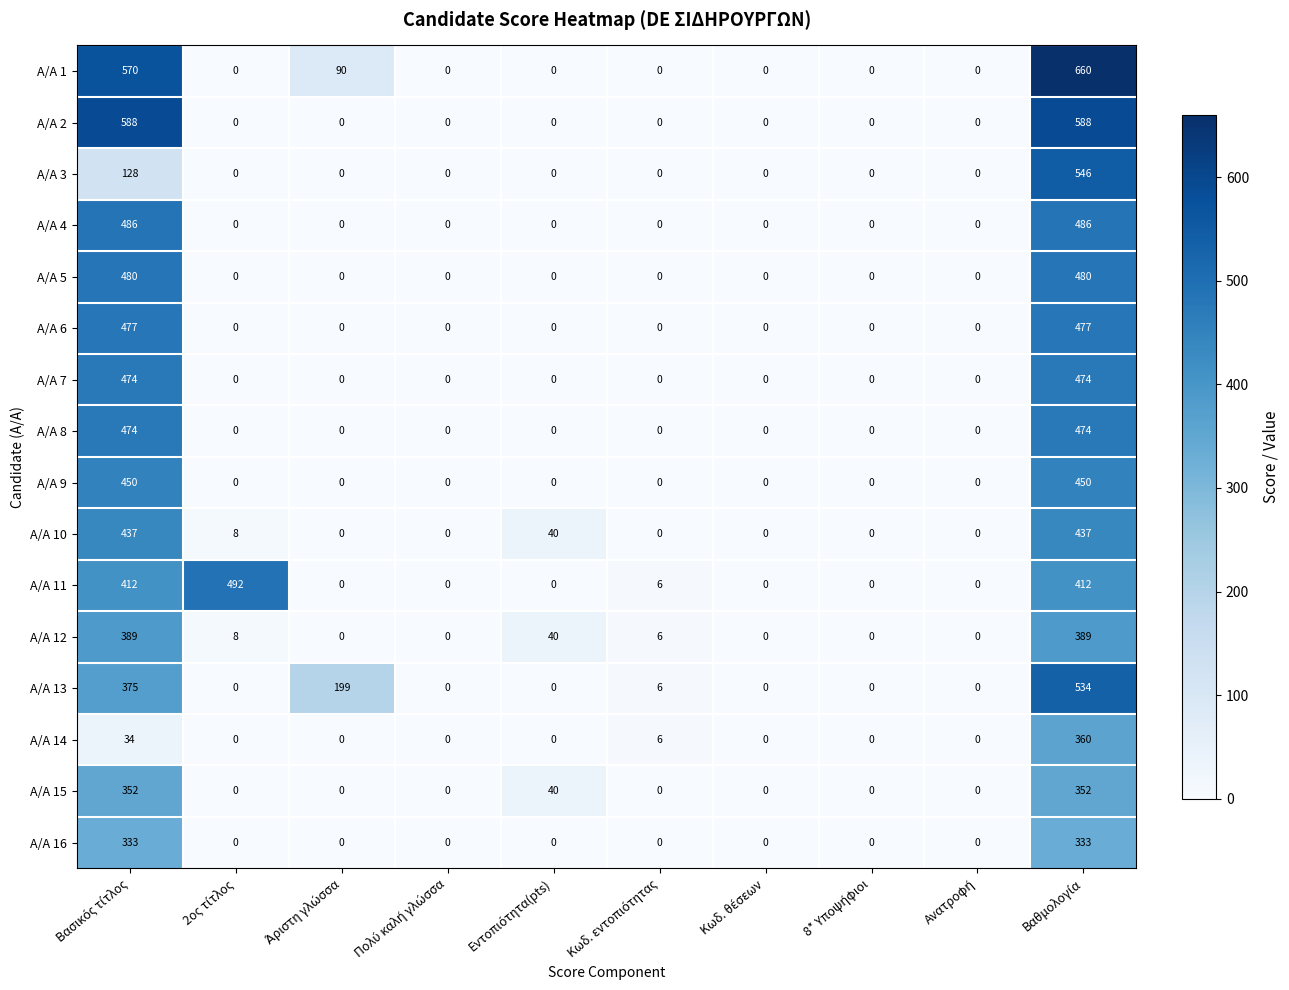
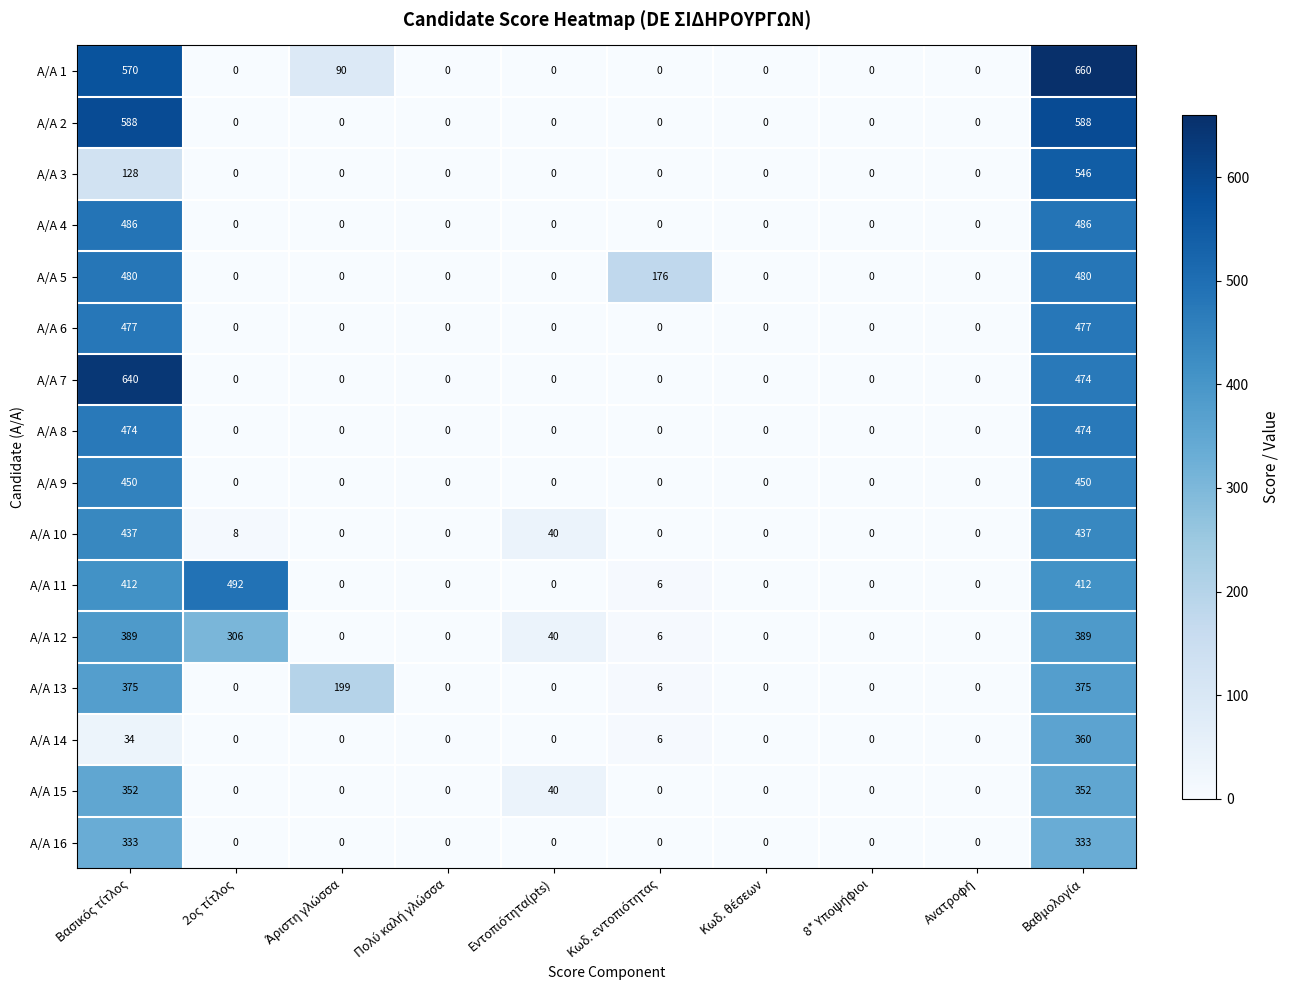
A/A 5, Κωδ. εντοπιότητας: 0 -> 176
A/A 7, Βασικός τίτλος: 474 -> 640
A/A 12, 2ος τίτλος: 8 -> 306
A/A 13, Βαθμολογία: 534 -> 375
